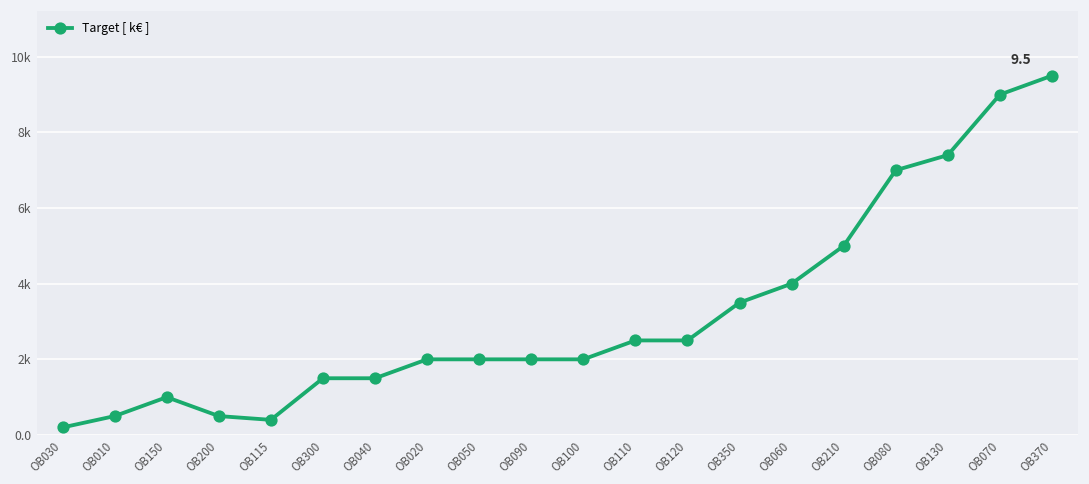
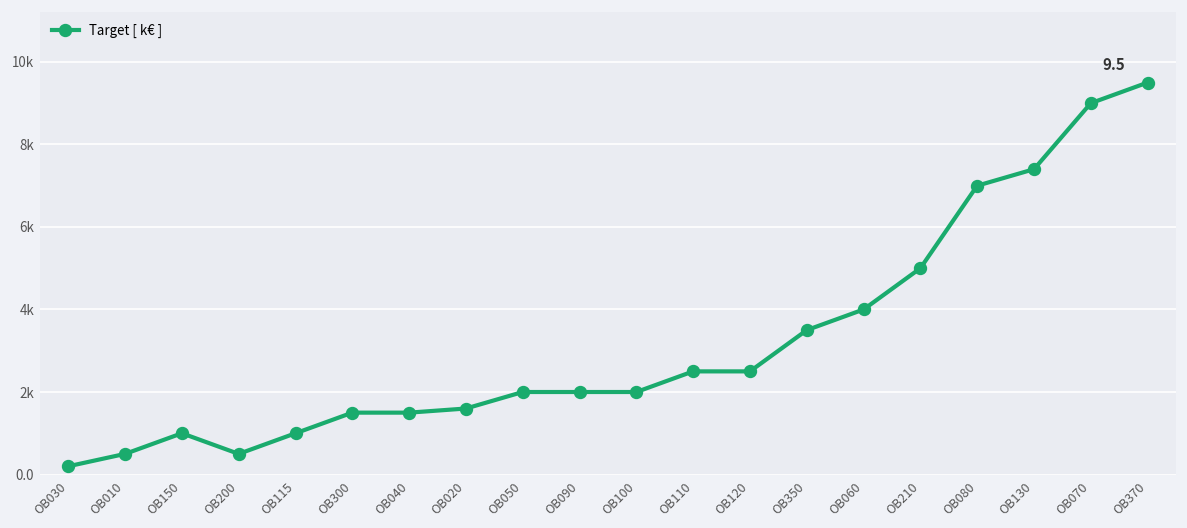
OB115: 400 -> 1000
OB020: 2000 -> 1600
